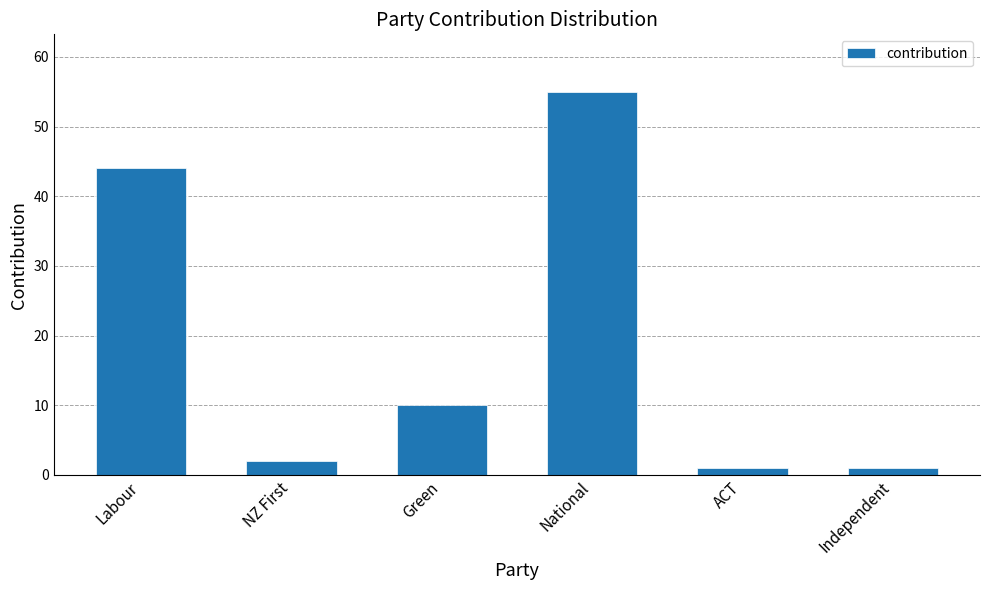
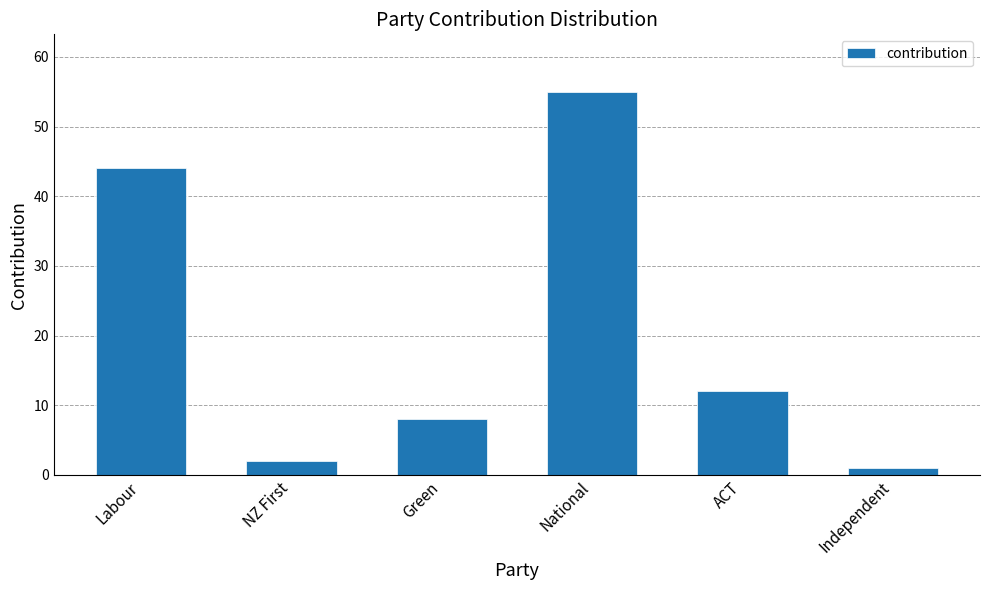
Green: 10 -> 8
ACT: 1 -> 12
